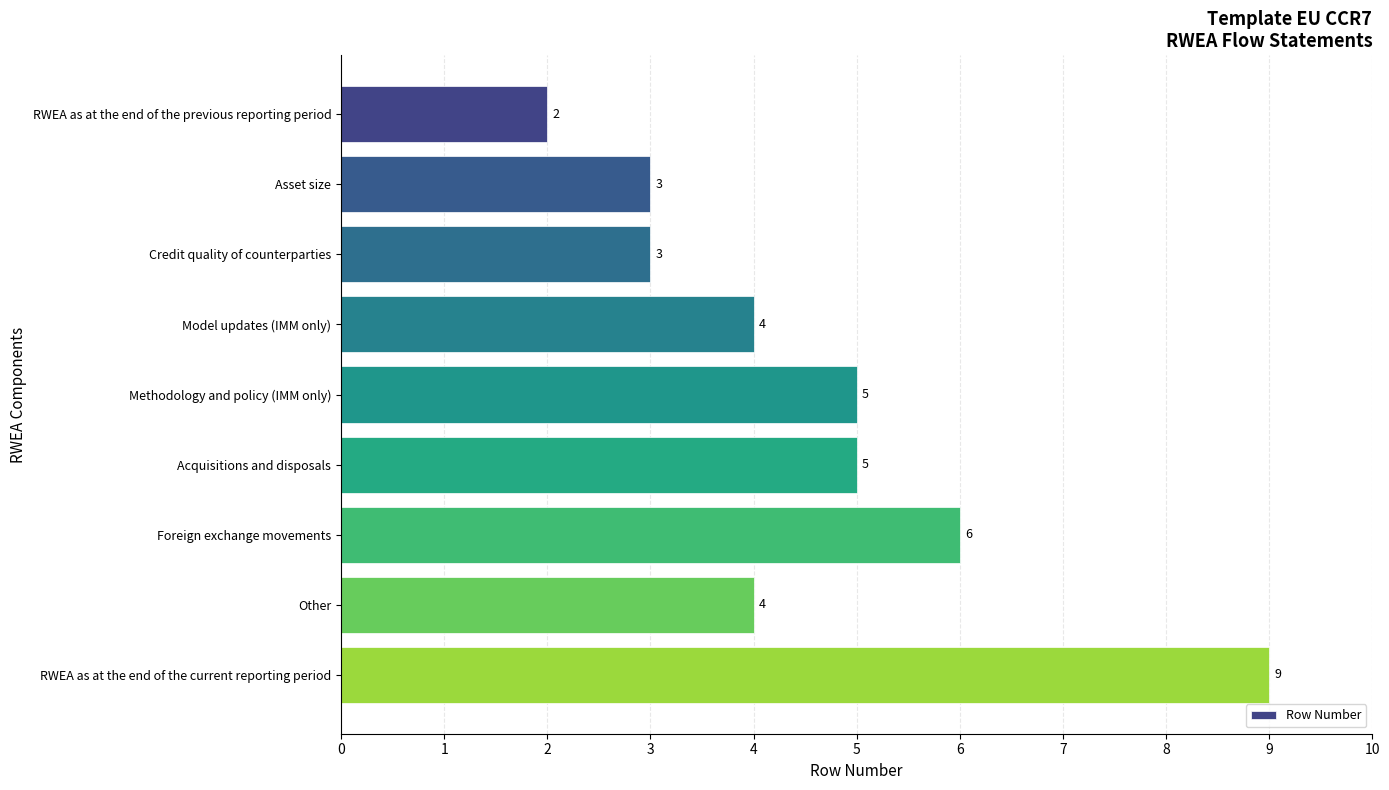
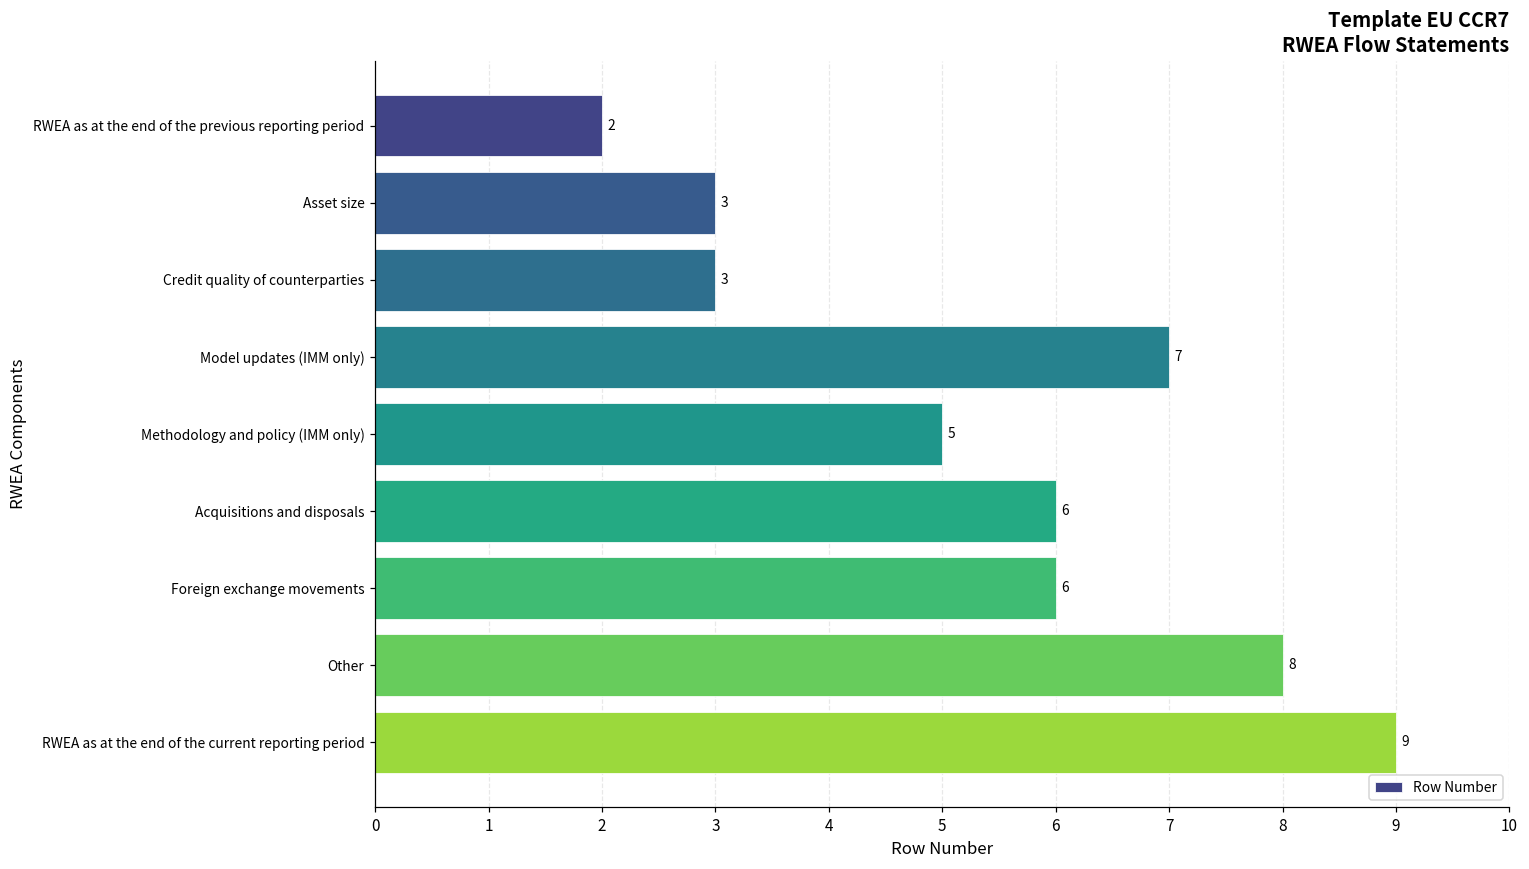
Model updates (IMM only): 4 -> 7
Acquisitions and disposals: 5 -> 6
Other: 4 -> 8
